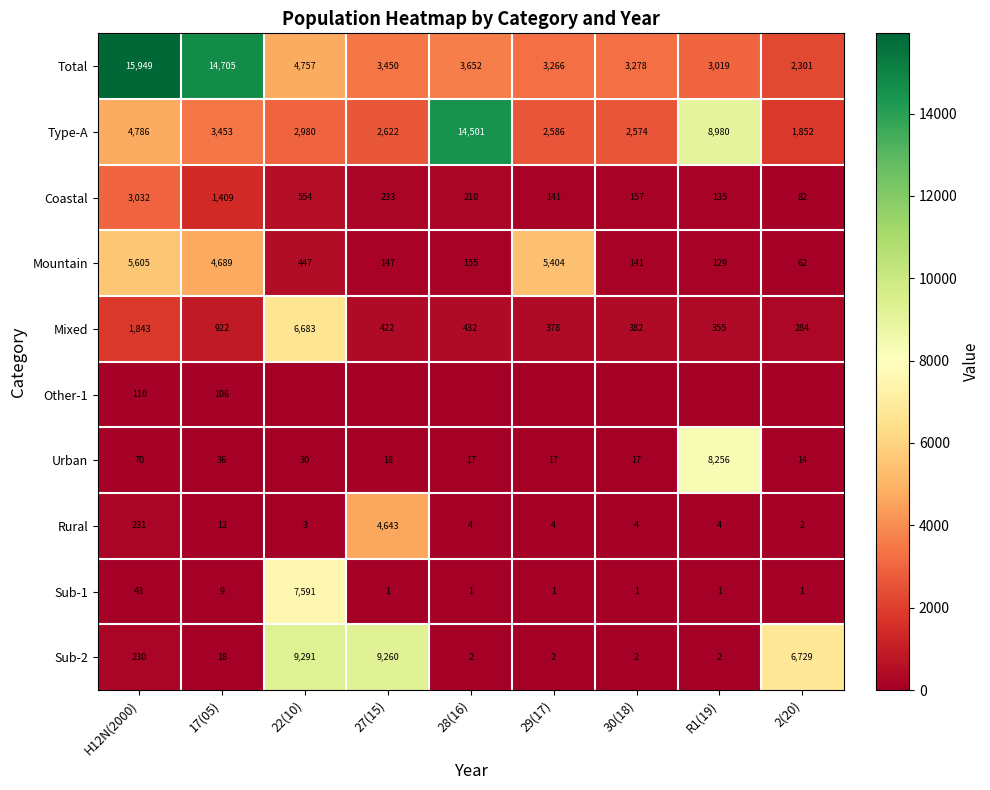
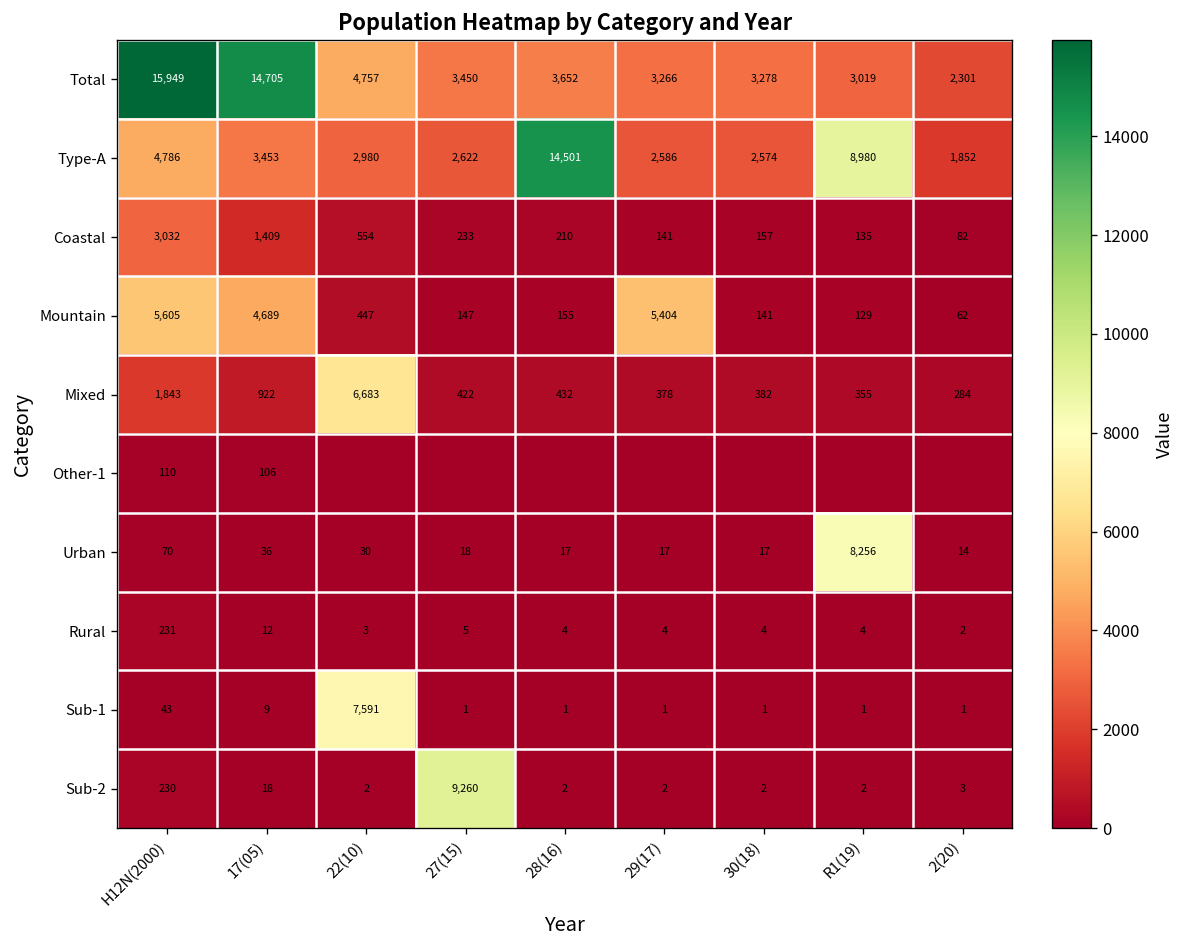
Rural, 27(15): 4,643 -> 5
Sub-2, 22(10): 9,291 -> 2
Sub-2, 2(20): 6,729 -> 3
